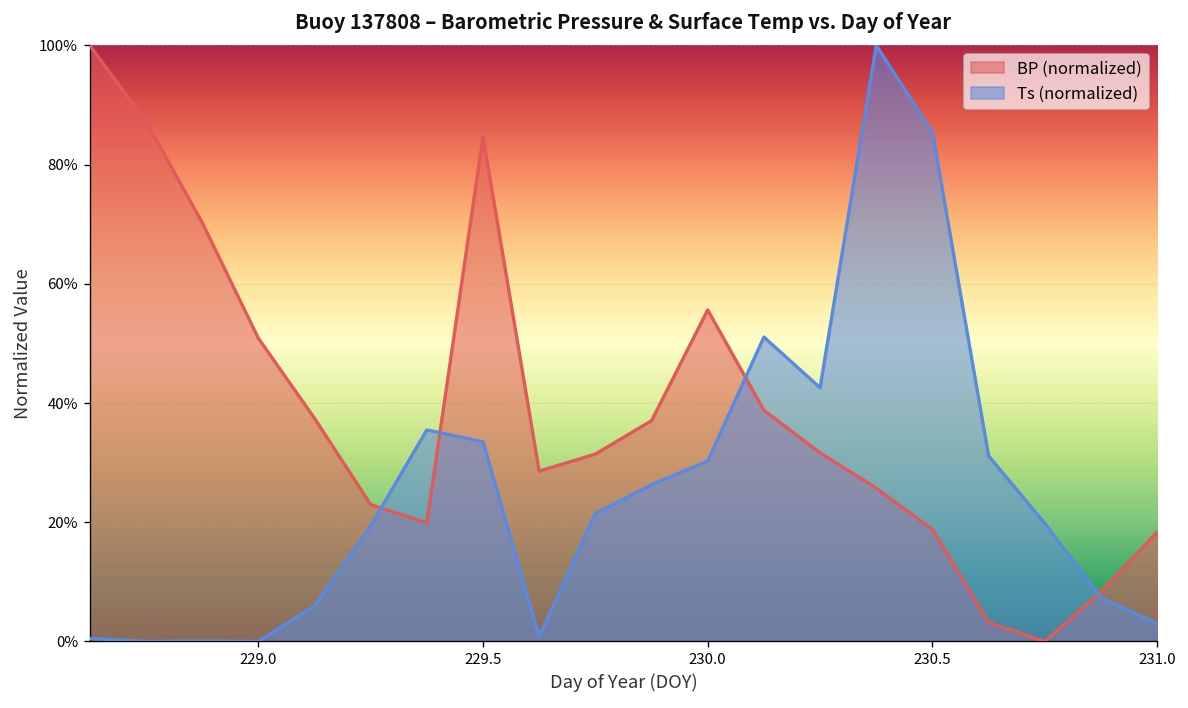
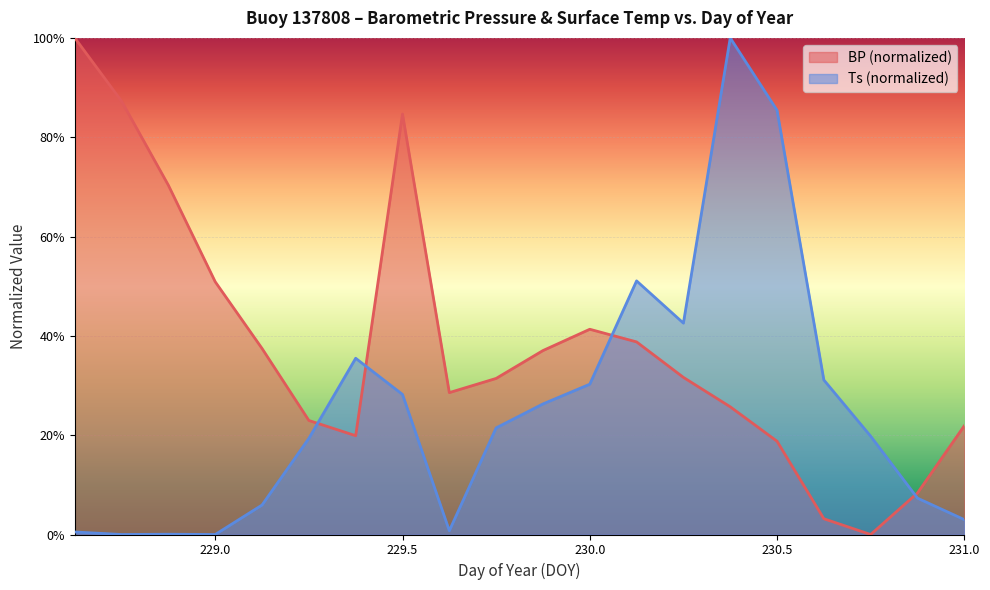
Ts (normalized), 229.5: 33% -> 28%
BP (normalized), 230.0: 56% -> 41%
BP (normalized), 231.0: 18% -> 22%
